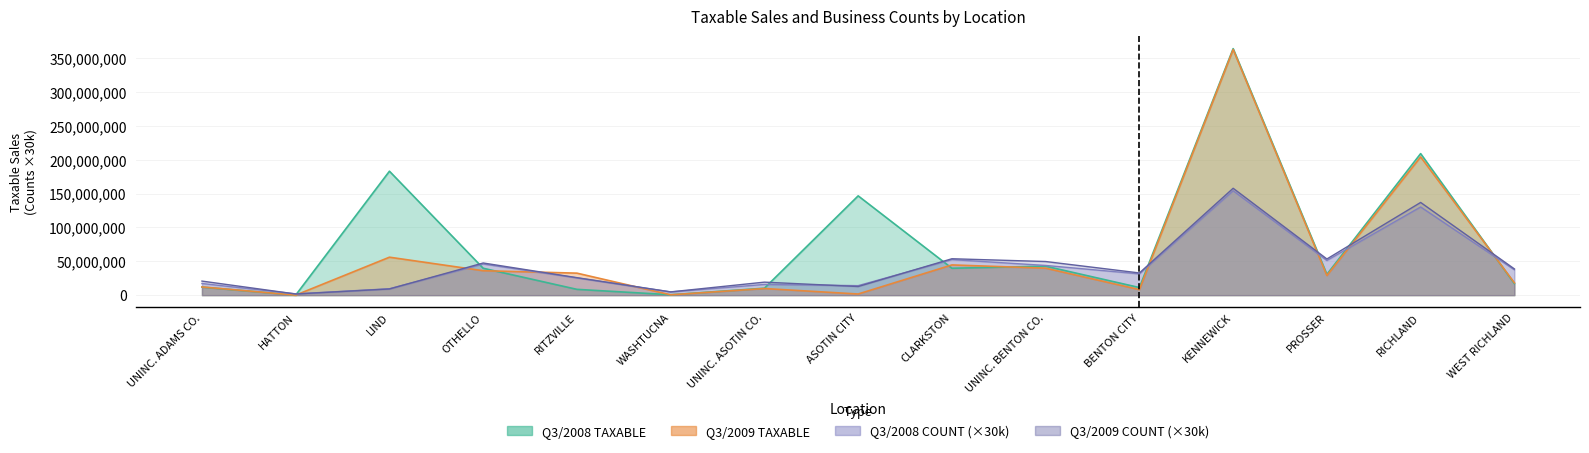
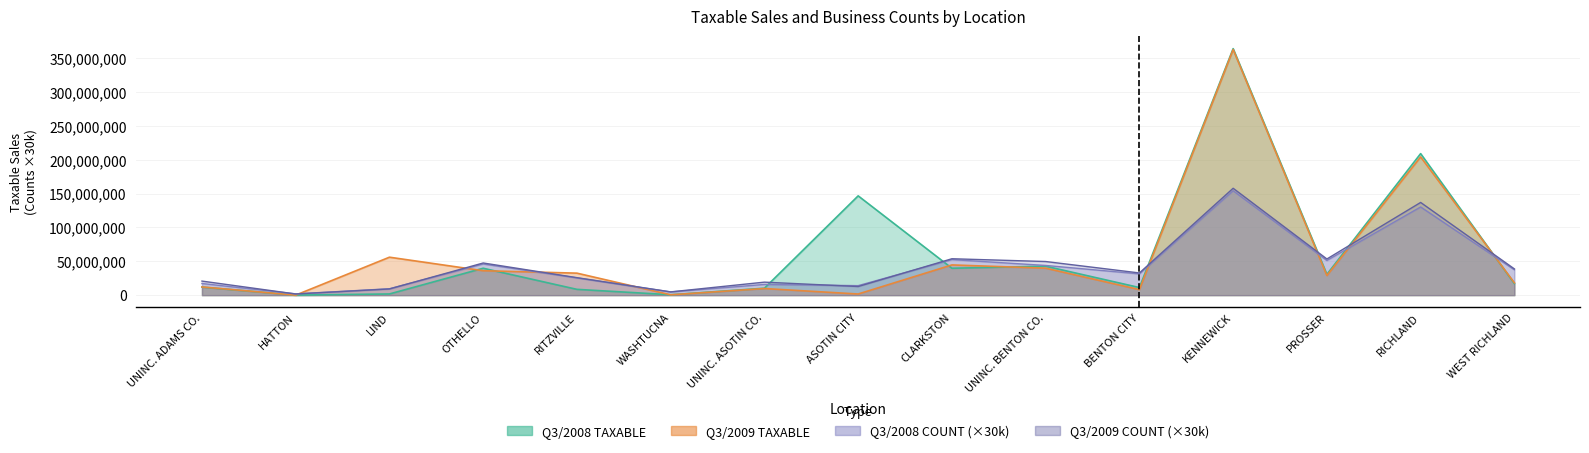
Q3/2008 TAXABLE, LIND: 180,000,000 -> 0
